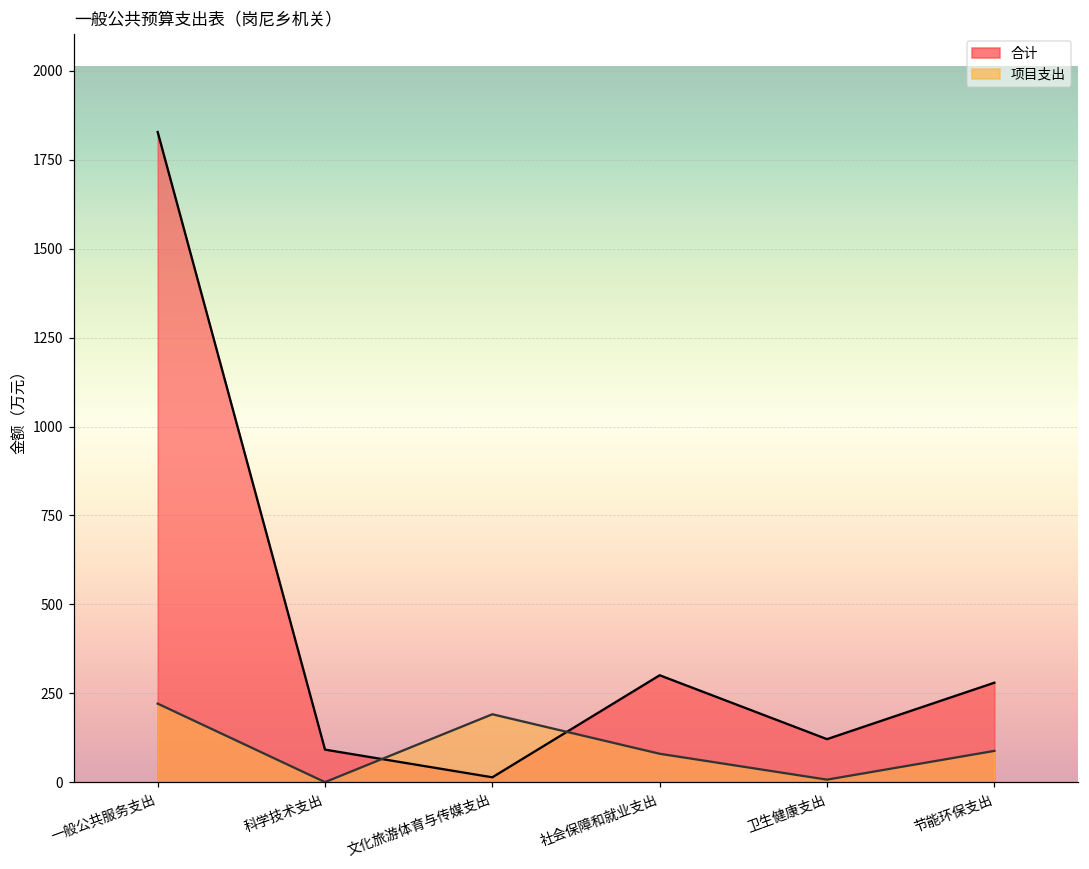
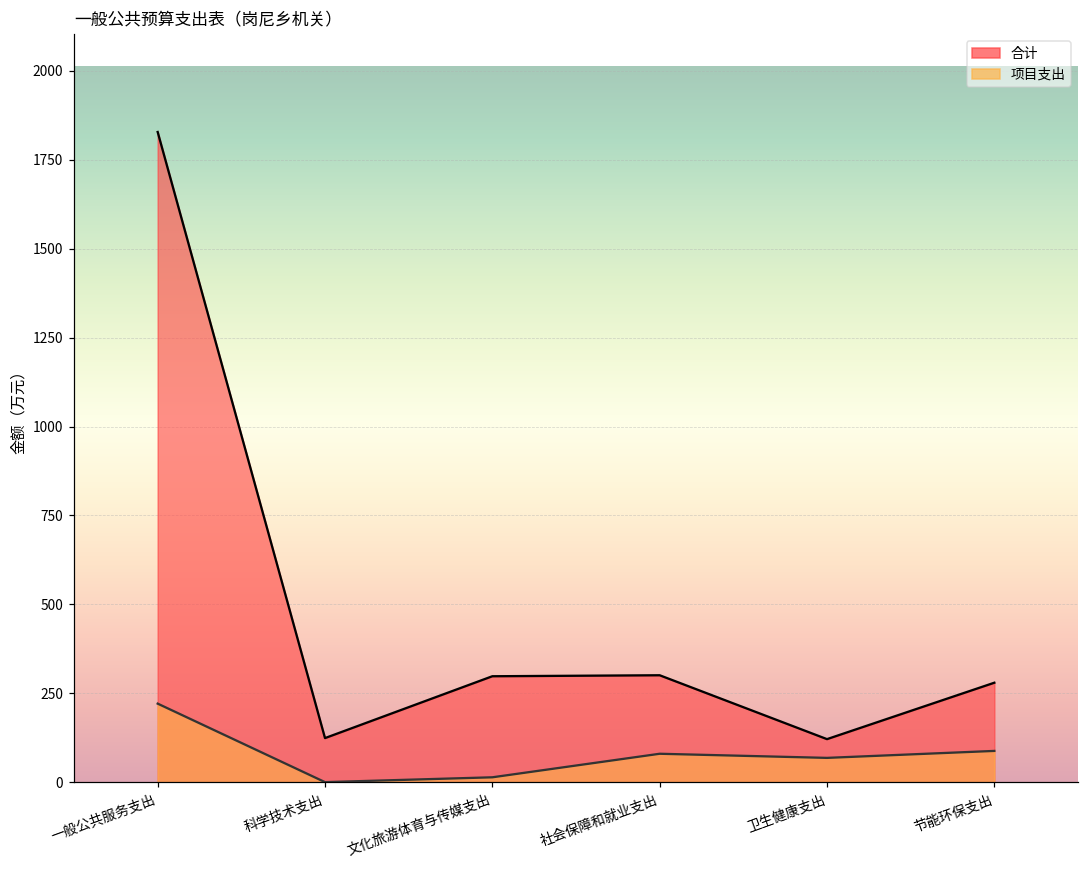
合计, 科学技术支出: 90 -> 120
合计, 文化旅游体育与传媒支出: 10 -> 300
项目支出, 文化旅游体育与传媒支出: 190 -> 10
项目支出, 卫生健康支出: 10 -> 70
